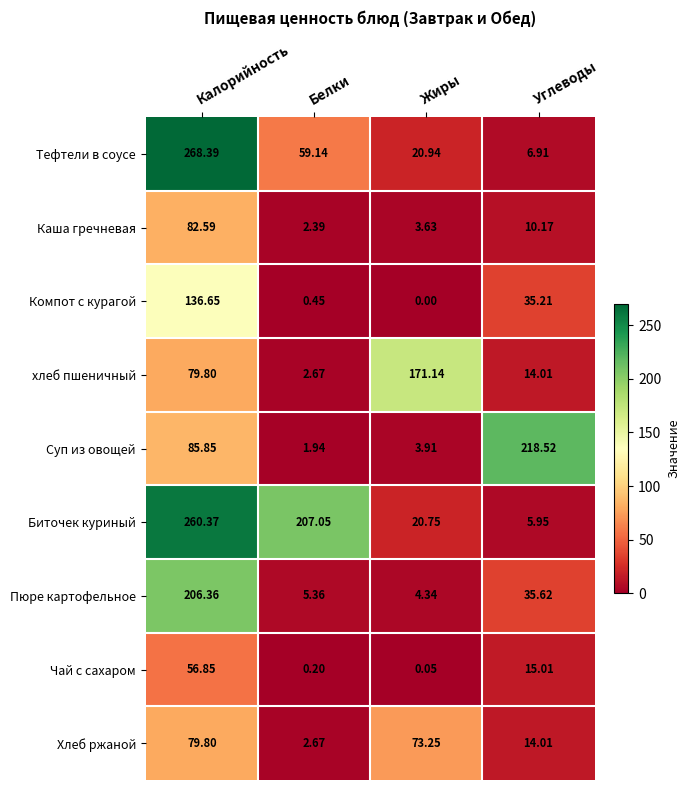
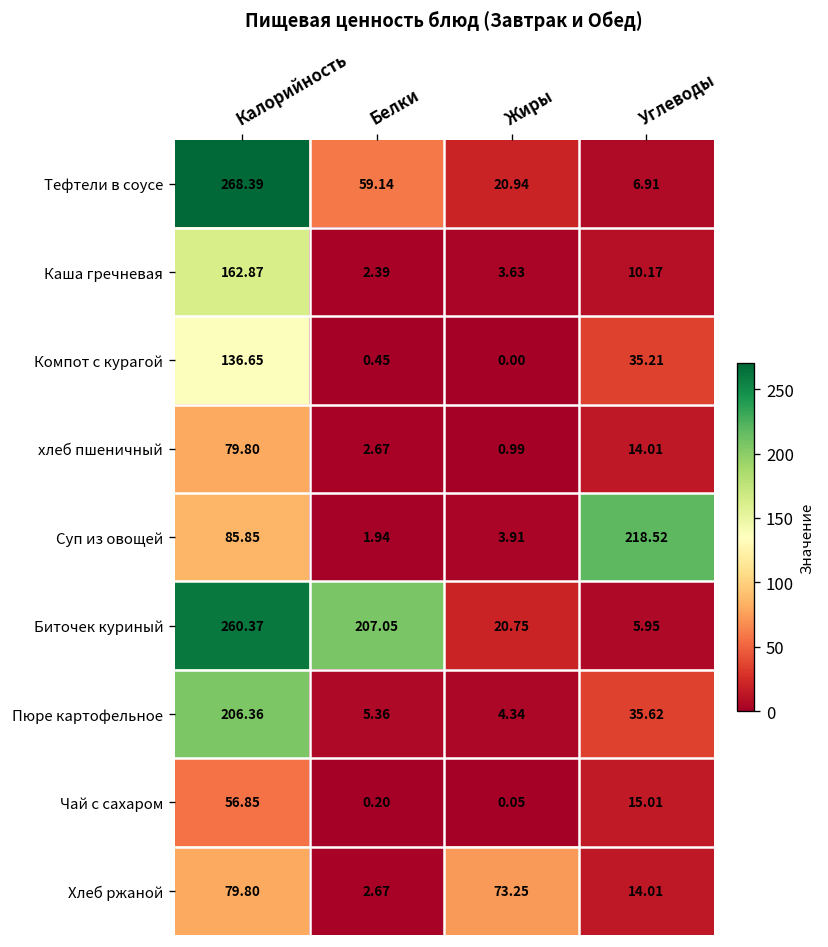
Каша гречневая, Калорийность: 82.59 -> 162.87
хлеб пшеничный, Жиры: 171.14 -> 0.99
